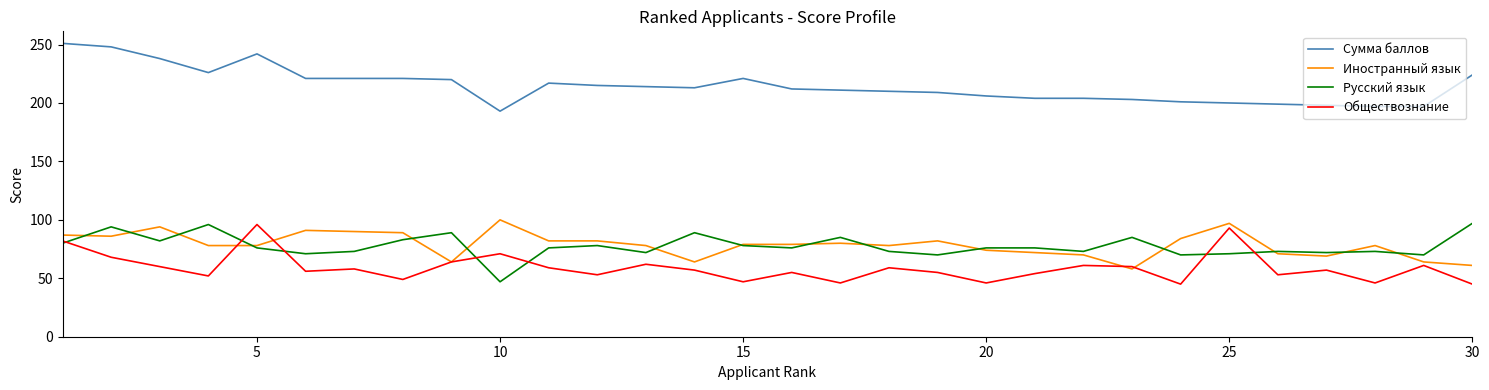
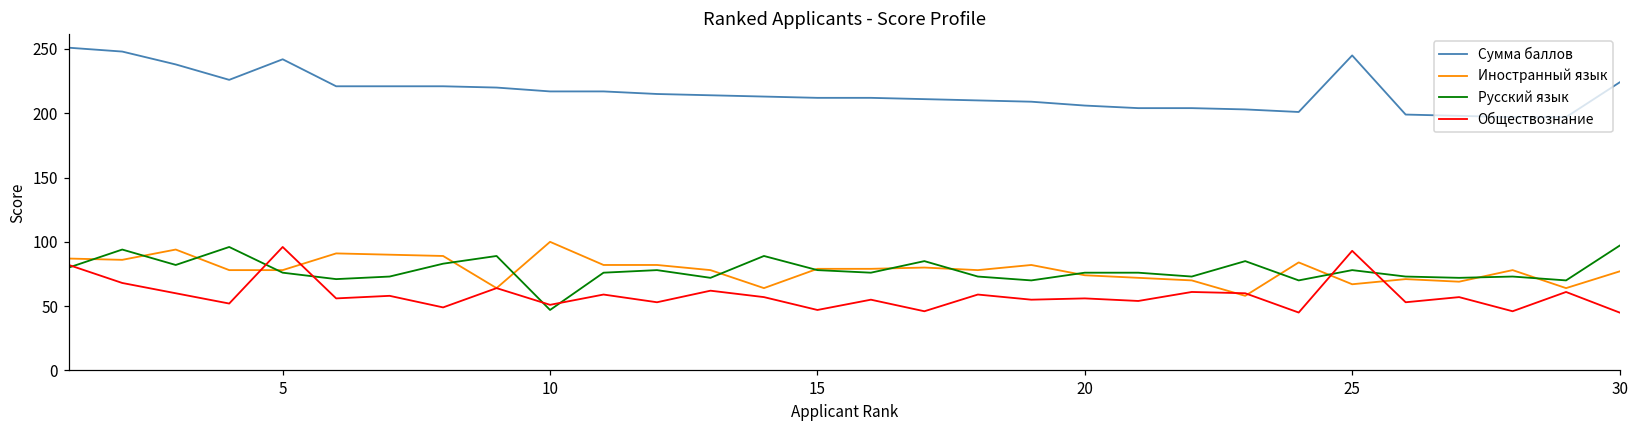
Сумма баллов, 10: 193 -> 217
Обществознание, 10: 71 -> 51
Сумма баллов, 15: 221 -> 212
Обществознание, 20: 46 -> 56
Сумма баллов, 25: 200 -> 245
Иностранный язык, 25: 97 -> 67
Русский язык, 25: 71 -> 78
Иностранный язык, 30: 61 -> 77
